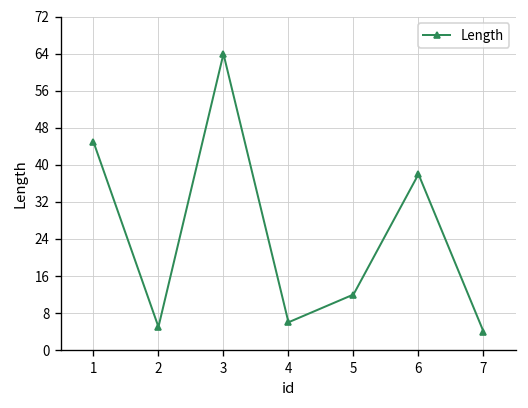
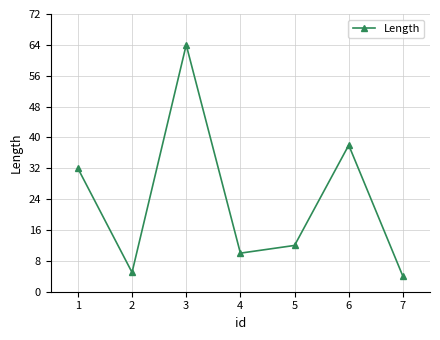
1: 45 -> 32
4: 6 -> 10
